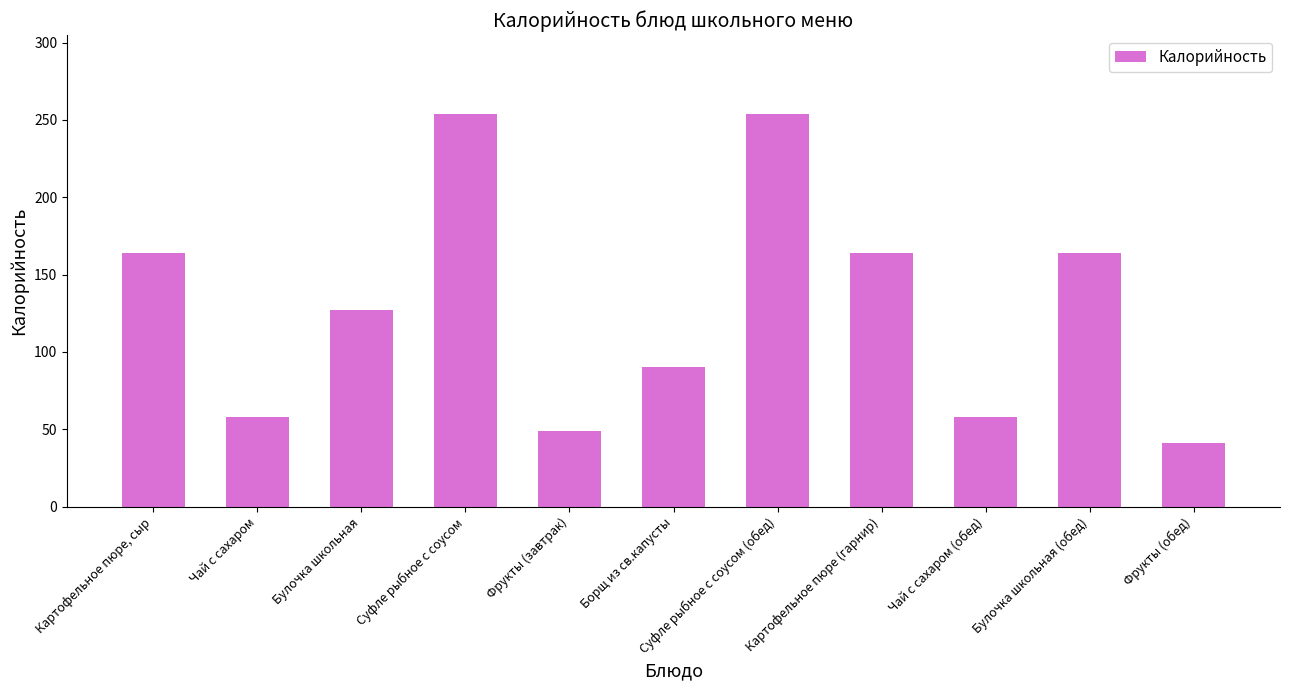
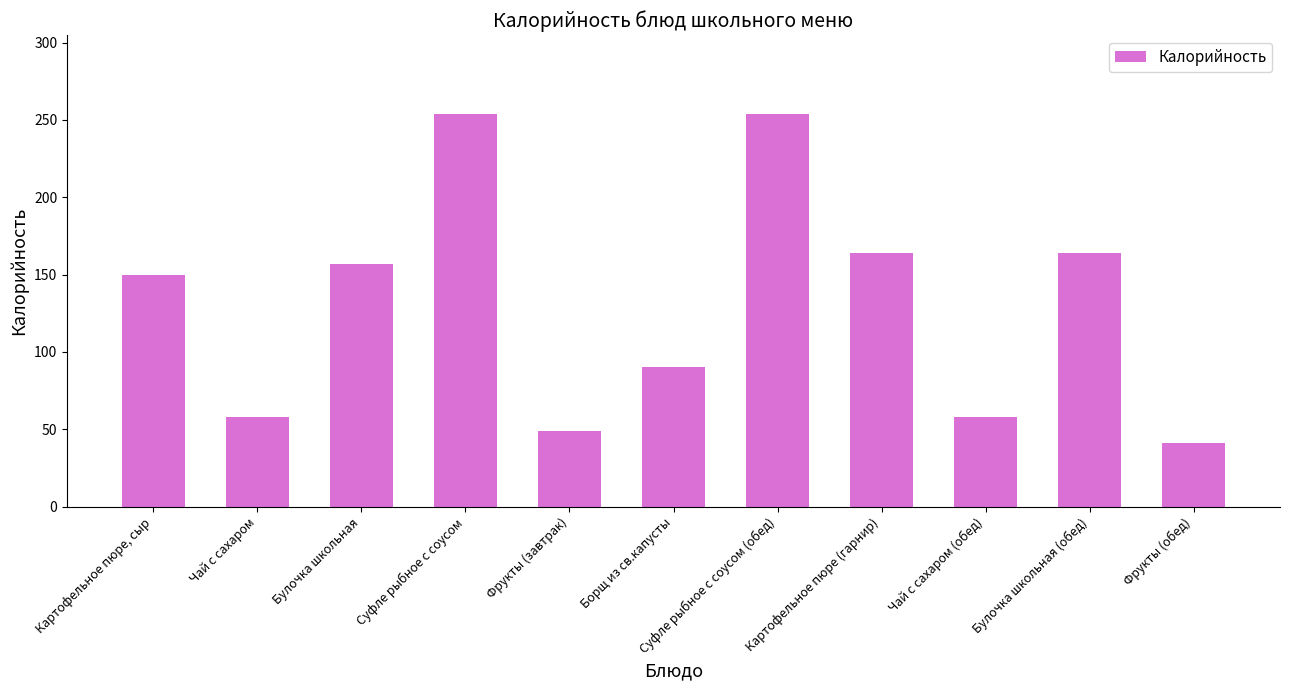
Картофельное пюре, сыр: 164 -> 150
Булочка школьная: 127 -> 157
